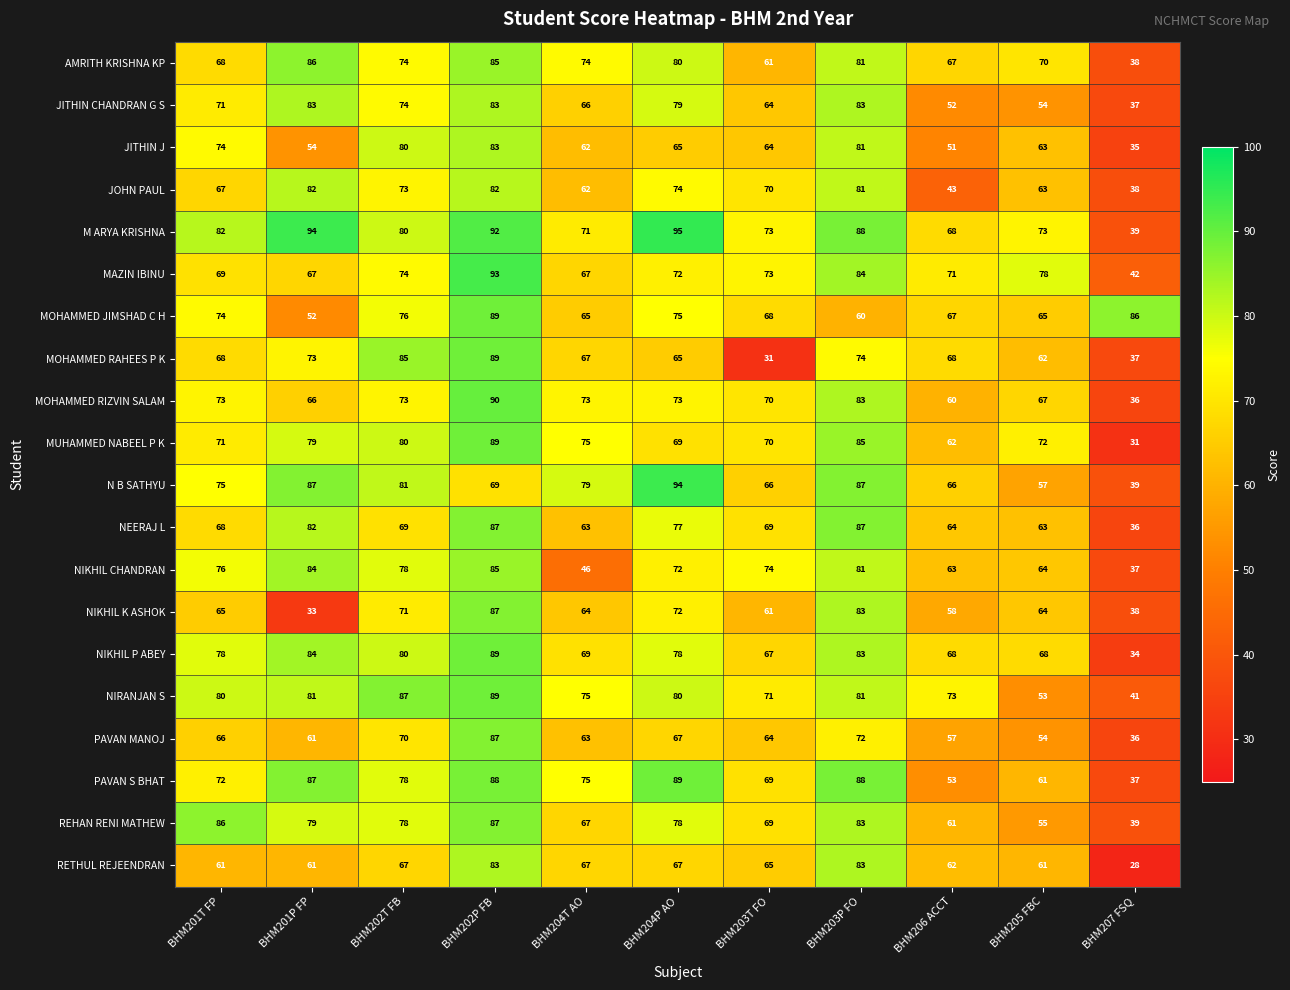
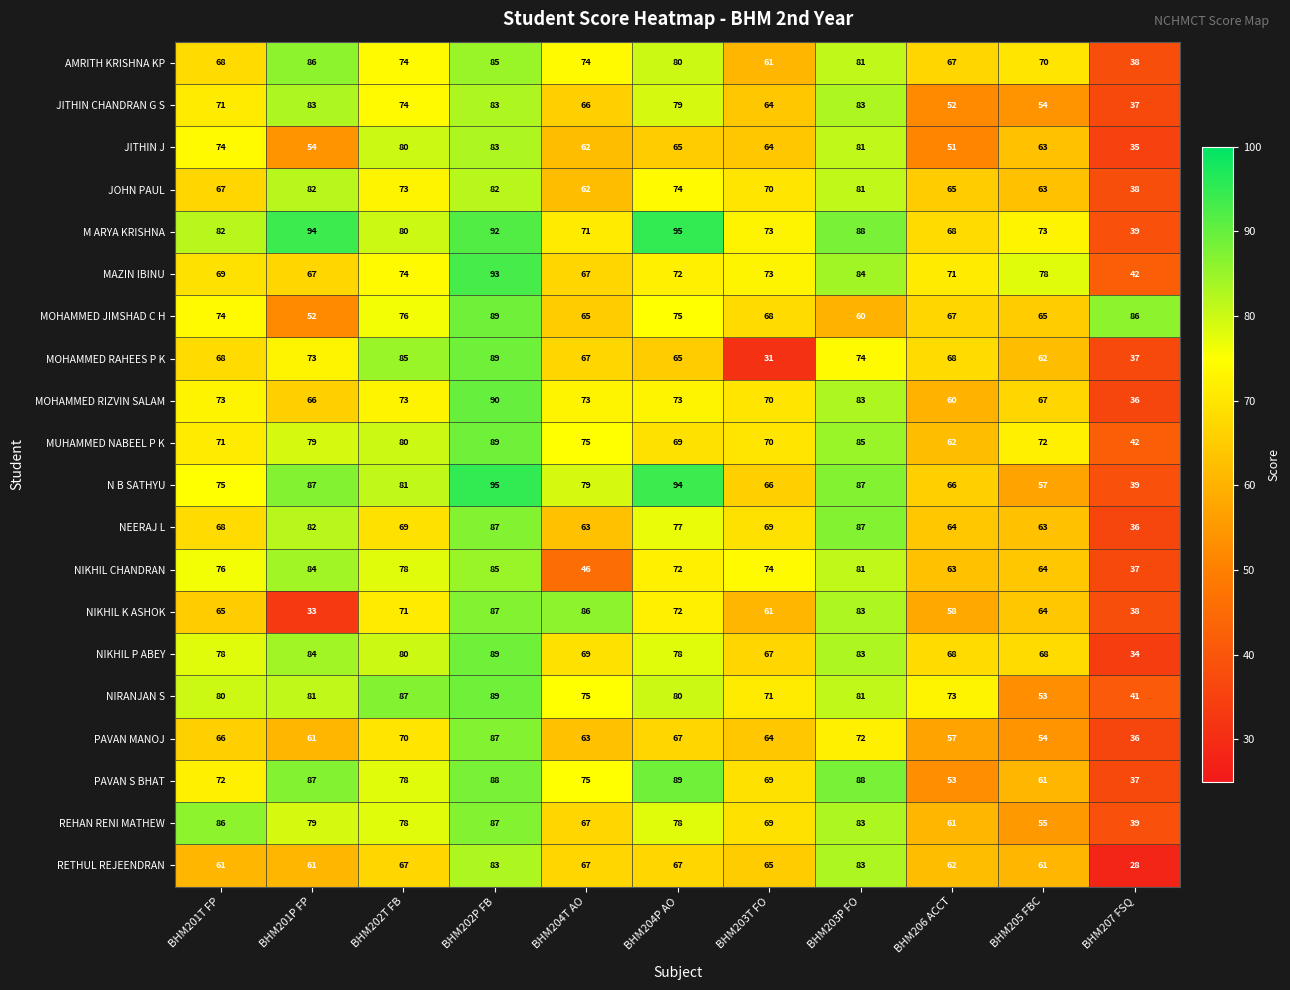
JOHN PAUL, BHM206 ACCT: 43 -> 65
MUHAMMED NABEEL P K, BHM207 FSQ: 31 -> 42
N B SATHYU, BHM202P FB: 69 -> 95
NIKHIL K ASHOK, BHM204T AO: 64 -> 86
